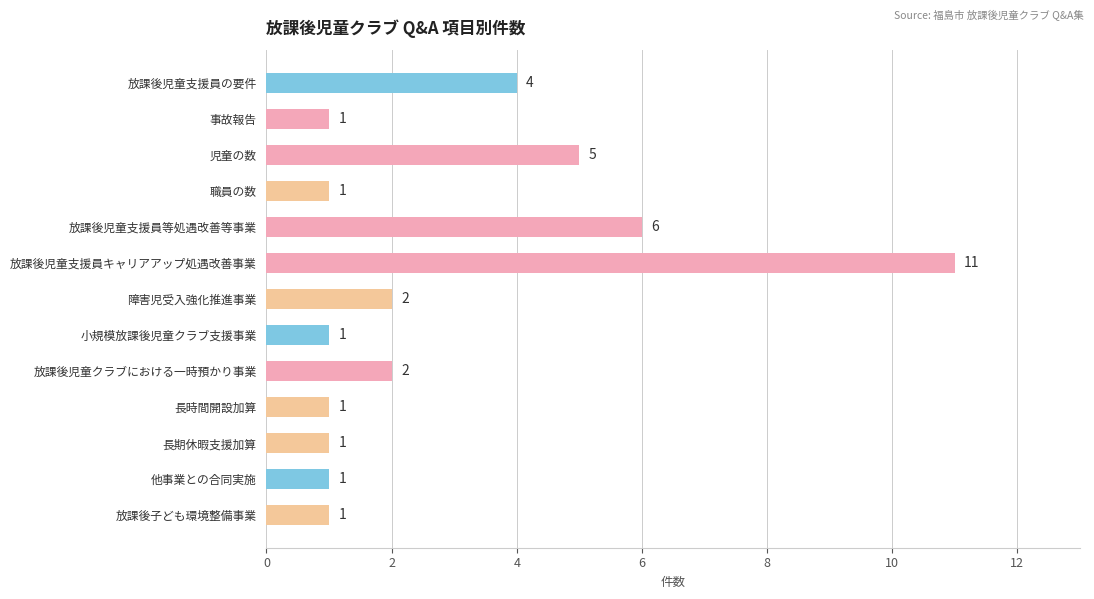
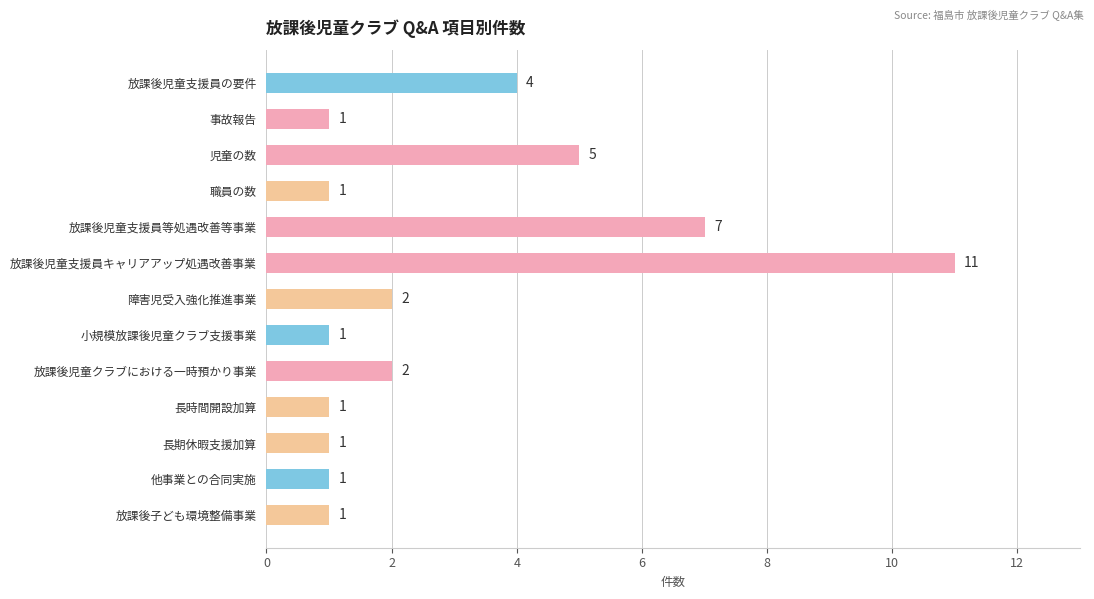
放課後児童支援員等処遇改善等事業: 6 -> 7
